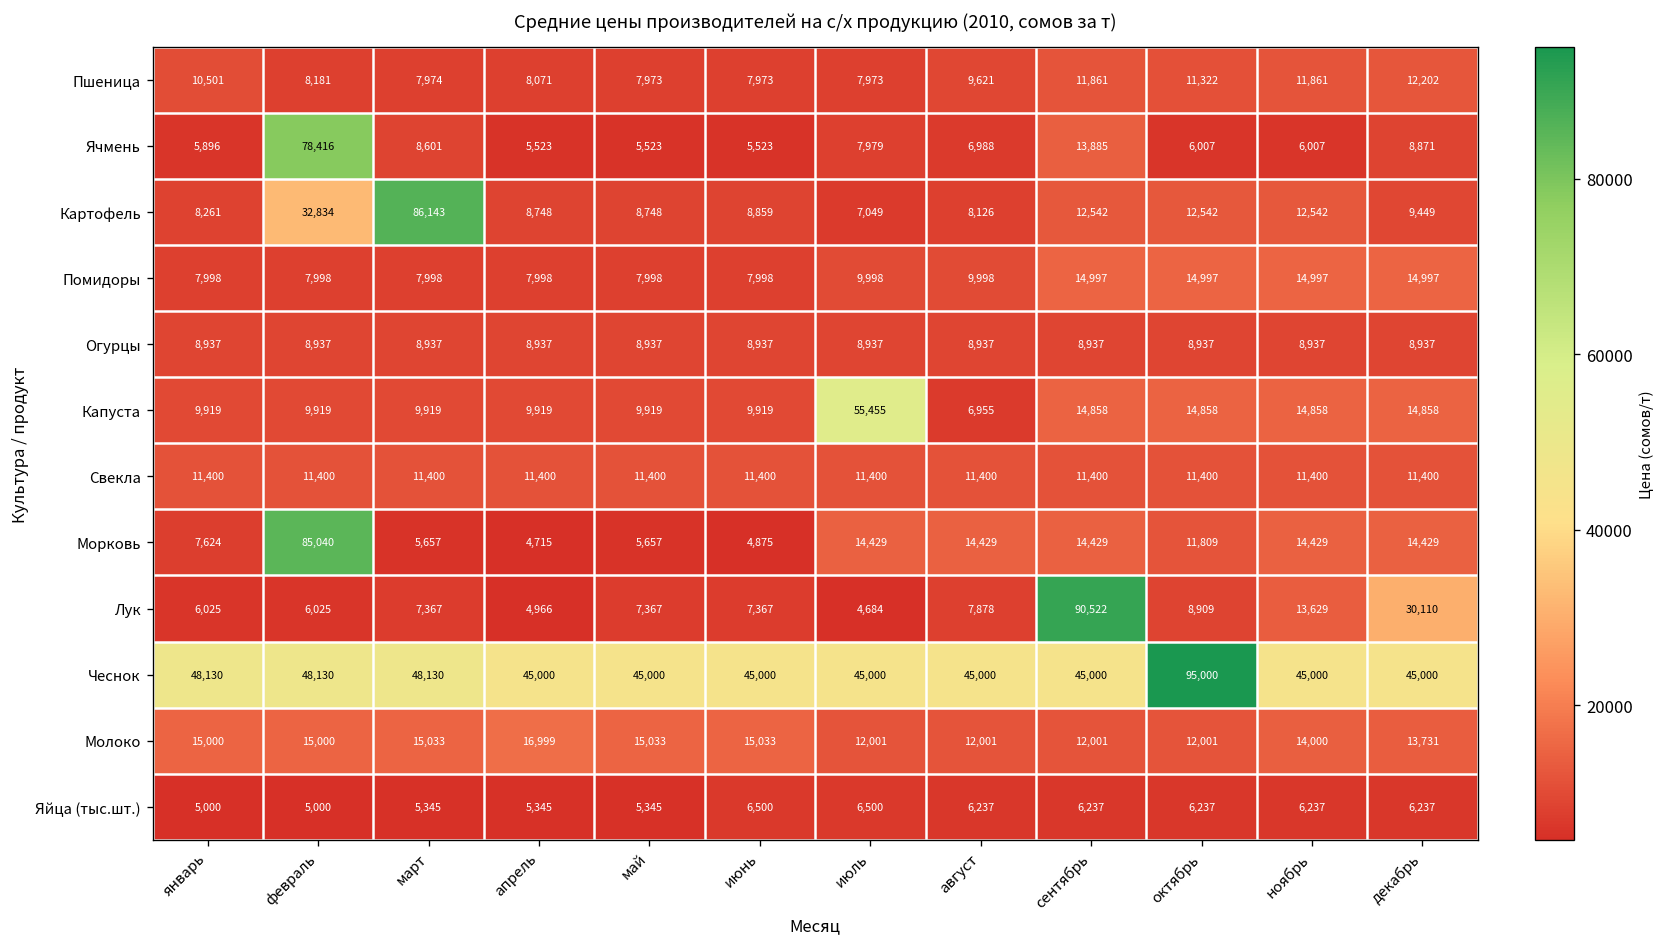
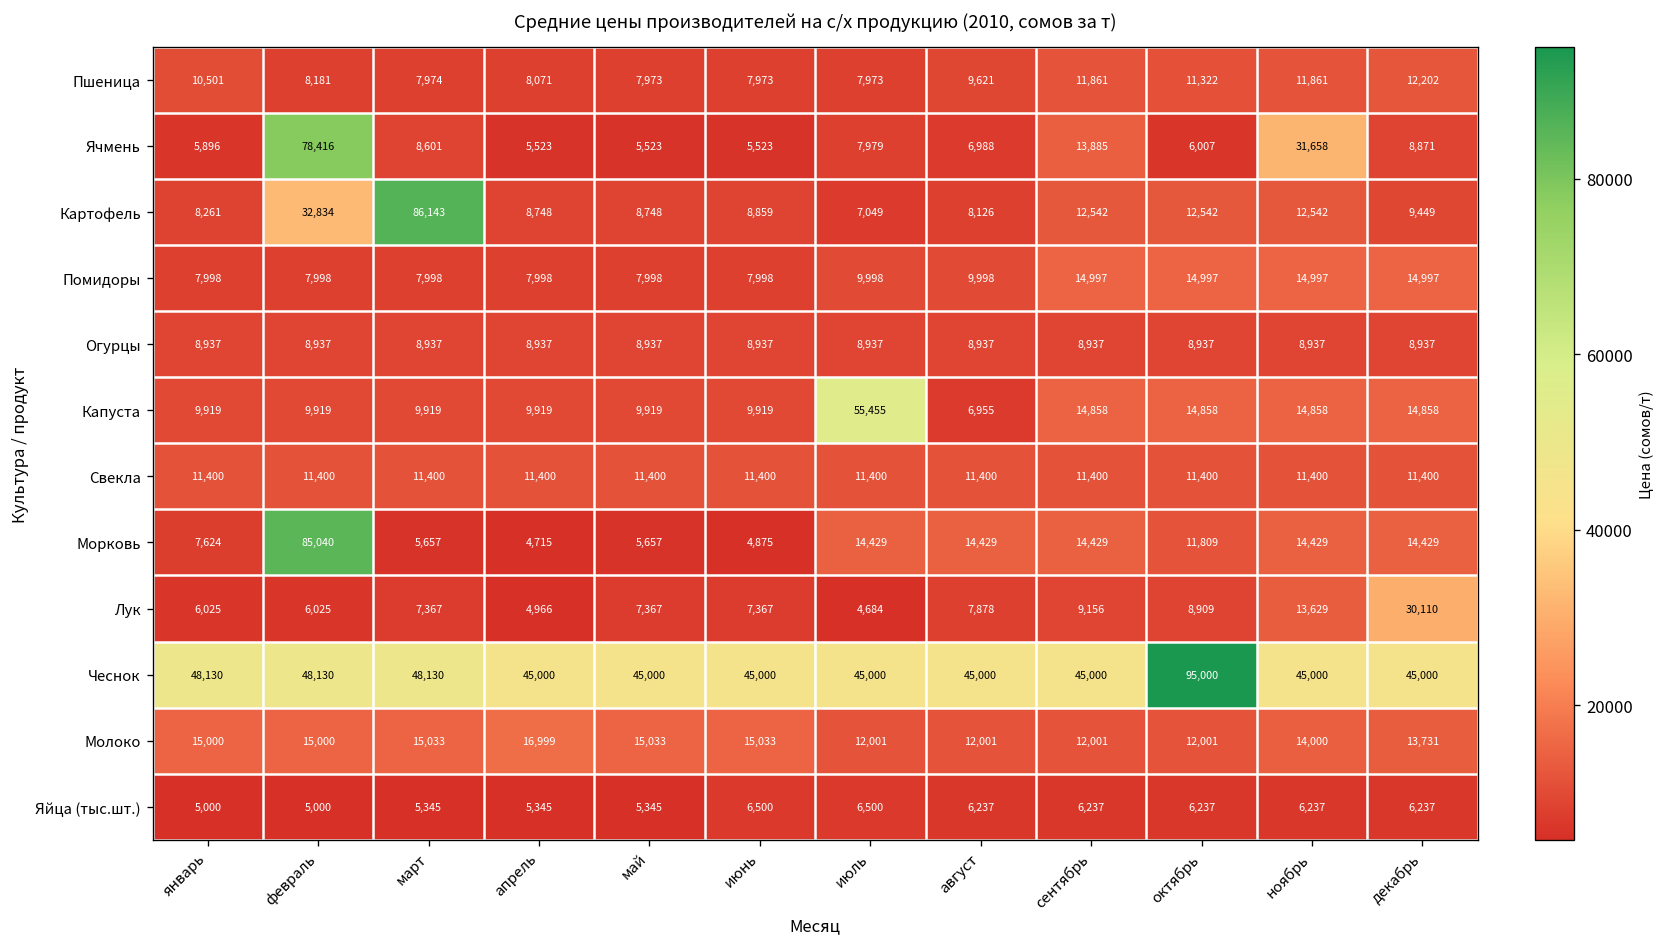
Ячмень, ноябрь: 6,007 -> 31,658
Лук, сентябрь: 90,522 -> 9,156
